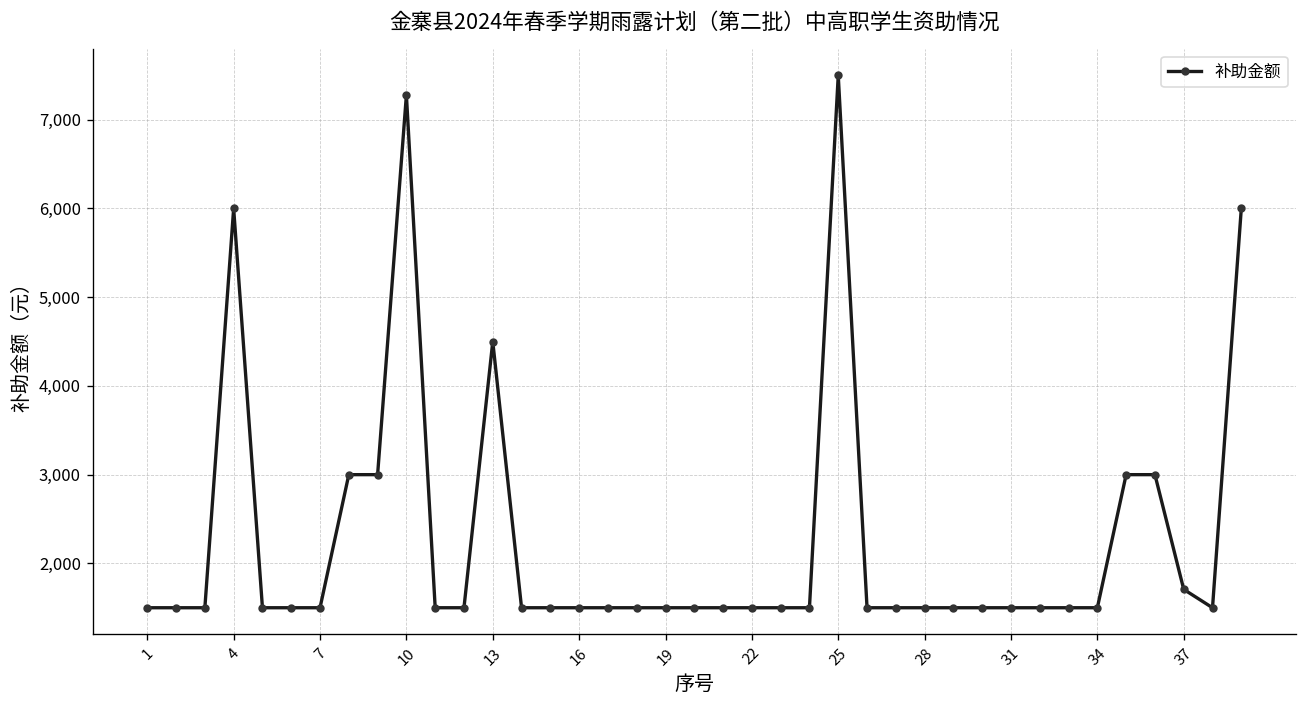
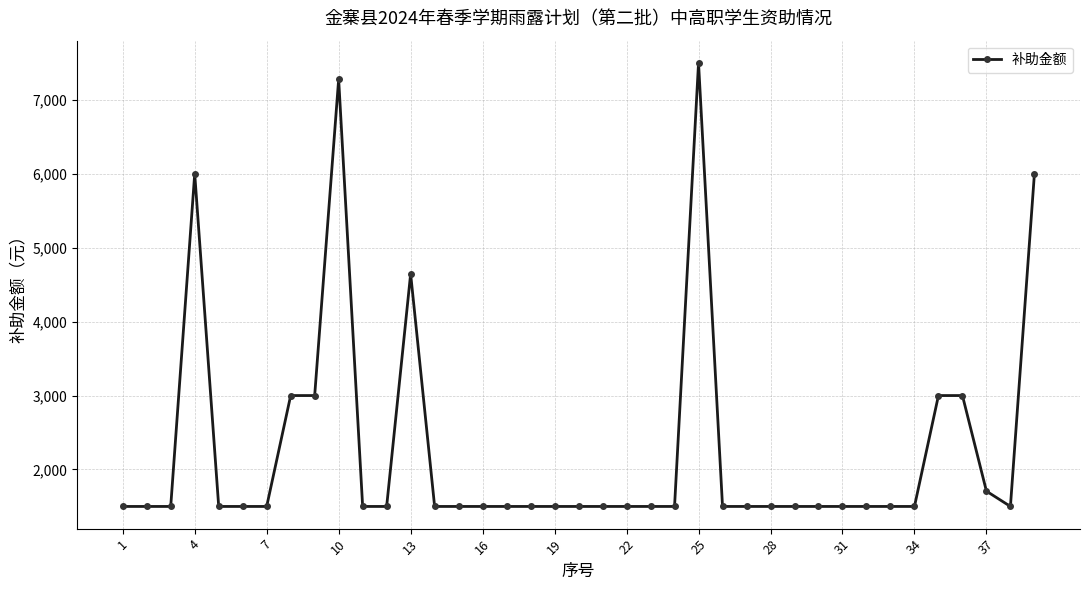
13: 4,500 -> 4,600
